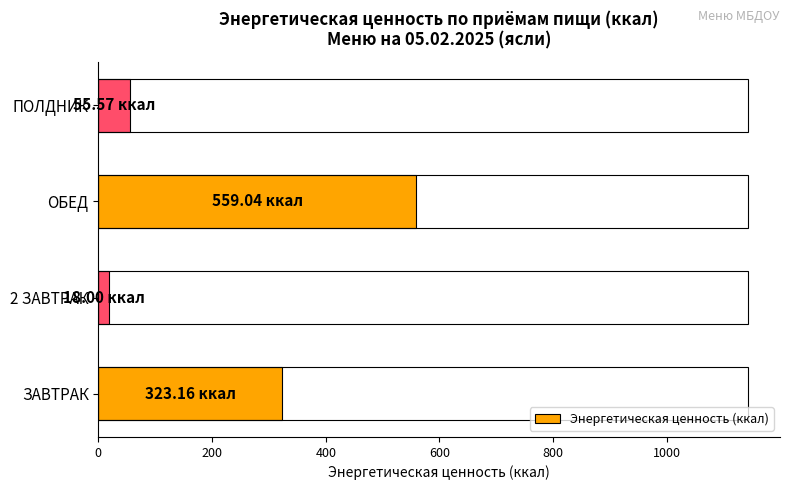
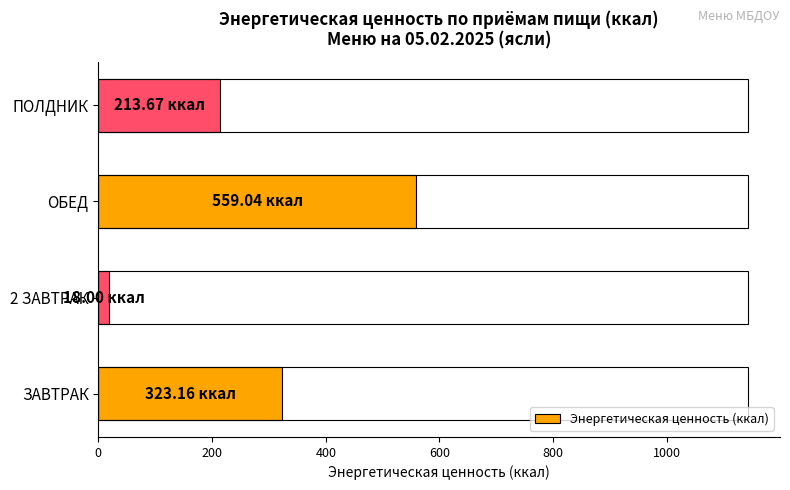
ПОЛДНИК: 55.57 -> 213.67
